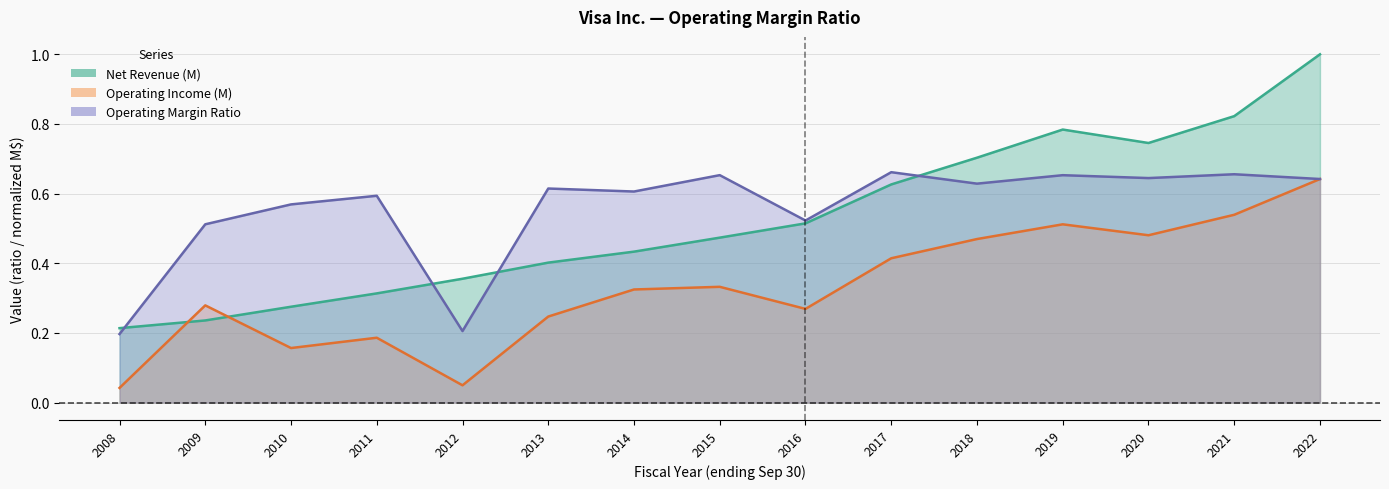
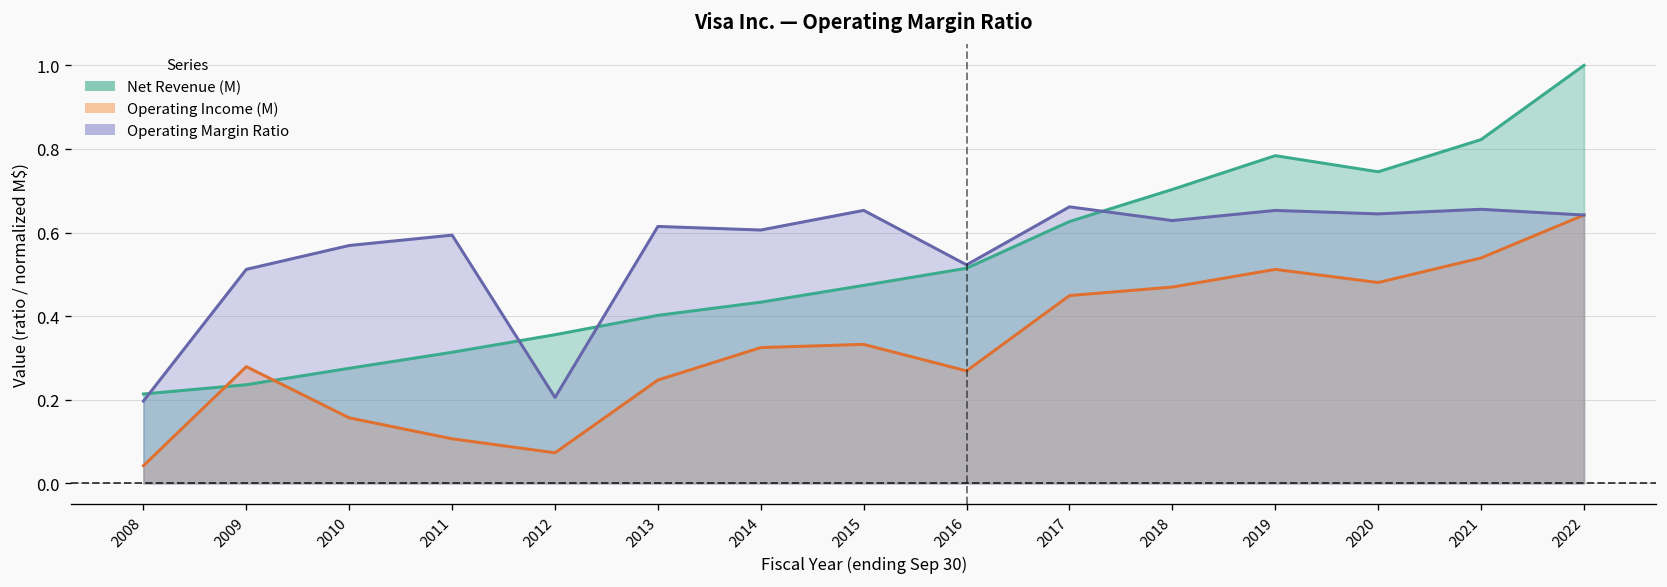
Operating Income (M), 2011: 0.19 -> 0.11
Operating Income (M), 2012: 0.05 -> 0.07
Operating Income (M), 2017: 0.41 -> 0.45
